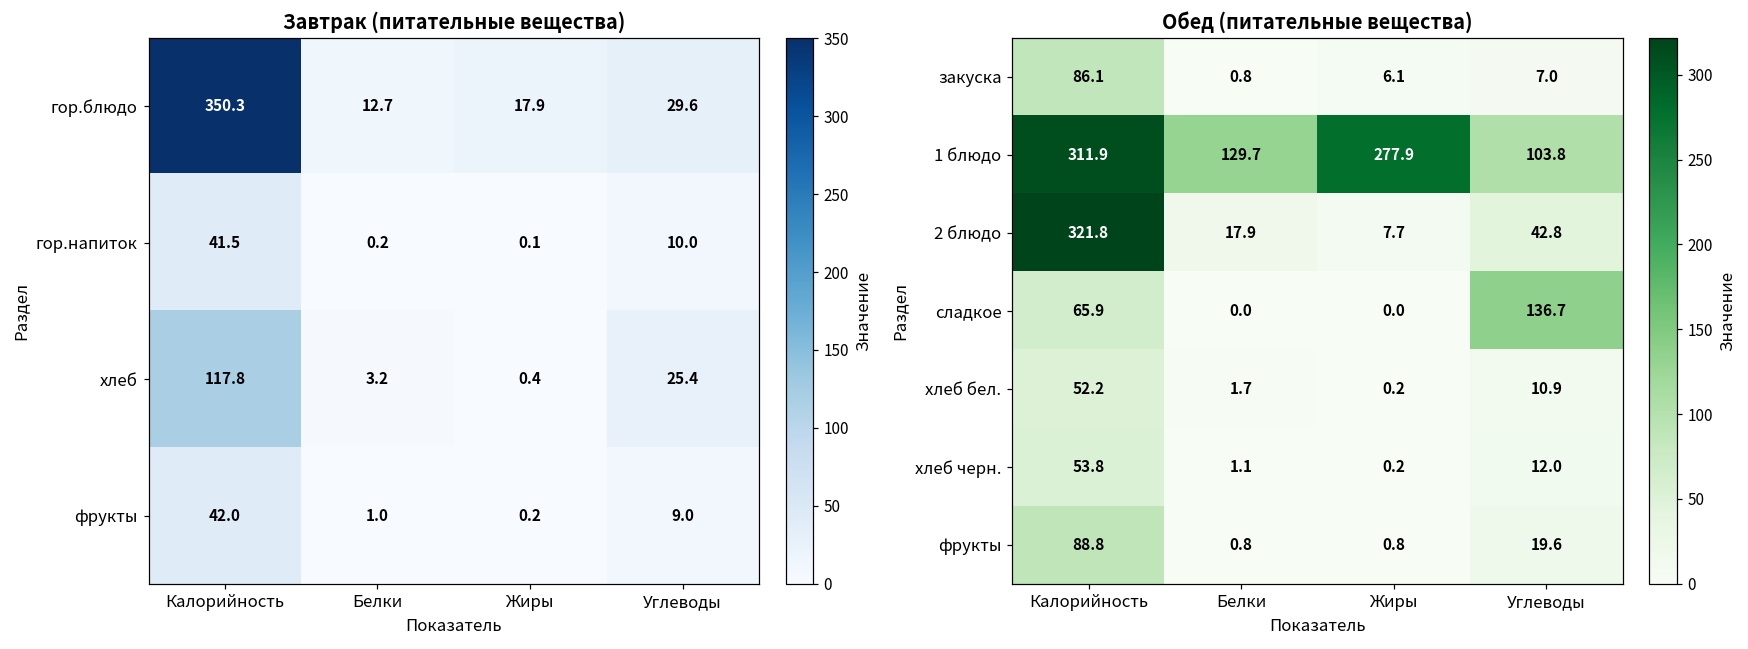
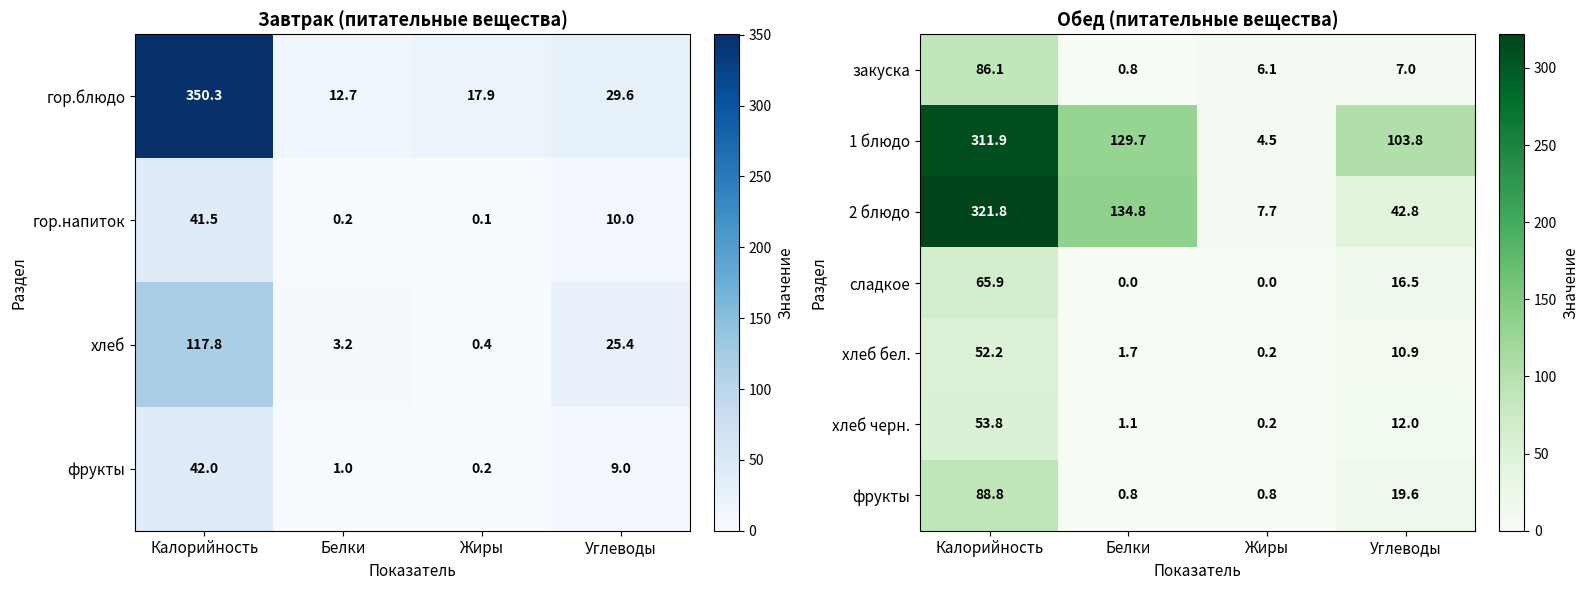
Обед (питательные вещества), 1 блюдо, Жиры: 277.9 -> 4.5
Обед (питательные вещества), 2 блюдо, Белки: 17.9 -> 134.8
Обед (питательные вещества), сладкое, Углеводы: 136.7 -> 16.5
